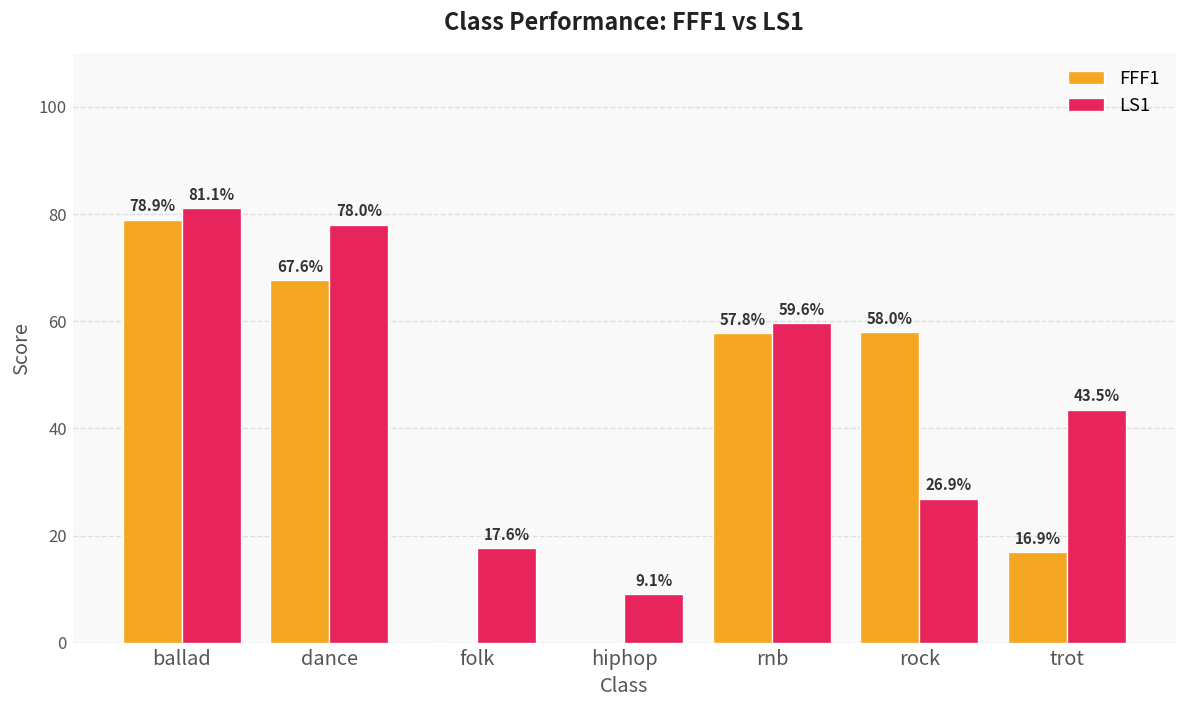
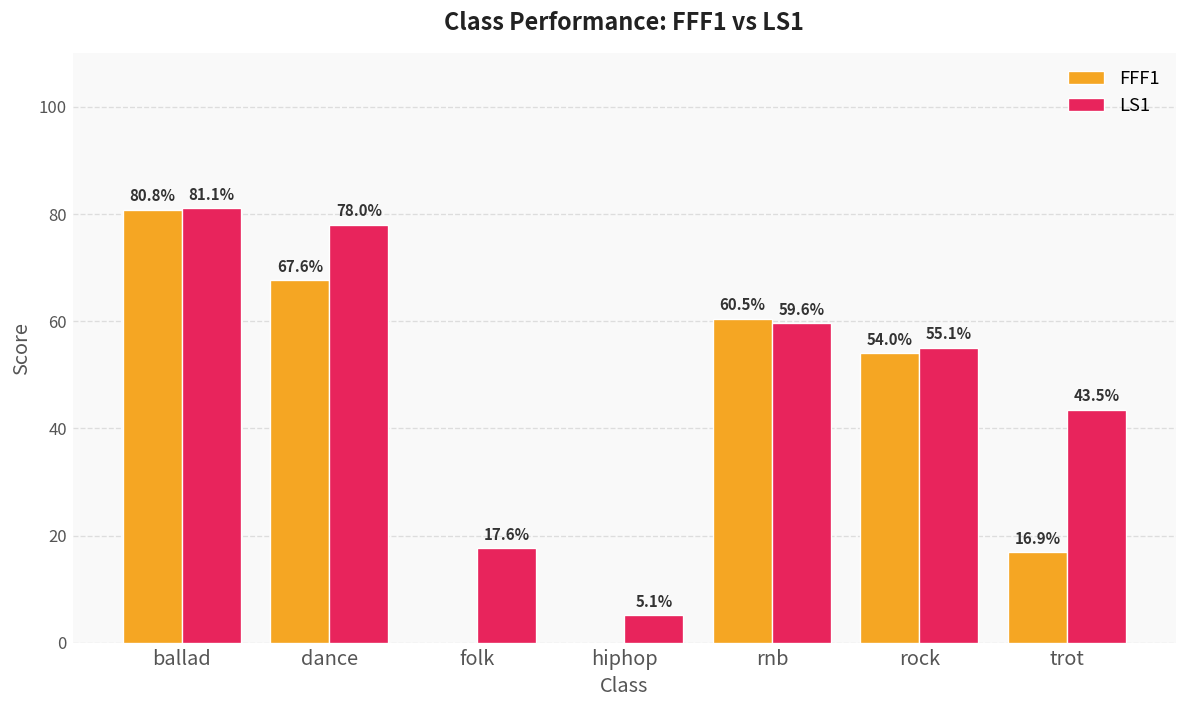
FFF1, ballad: 78.9% -> 80.8%
LS1, hiphop: 9.1% -> 5.1%
FFF1, rnb: 57.8% -> 60.5%
FFF1, rock: 58.0% -> 54.0%
LS1, rock: 26.9% -> 55.1%
